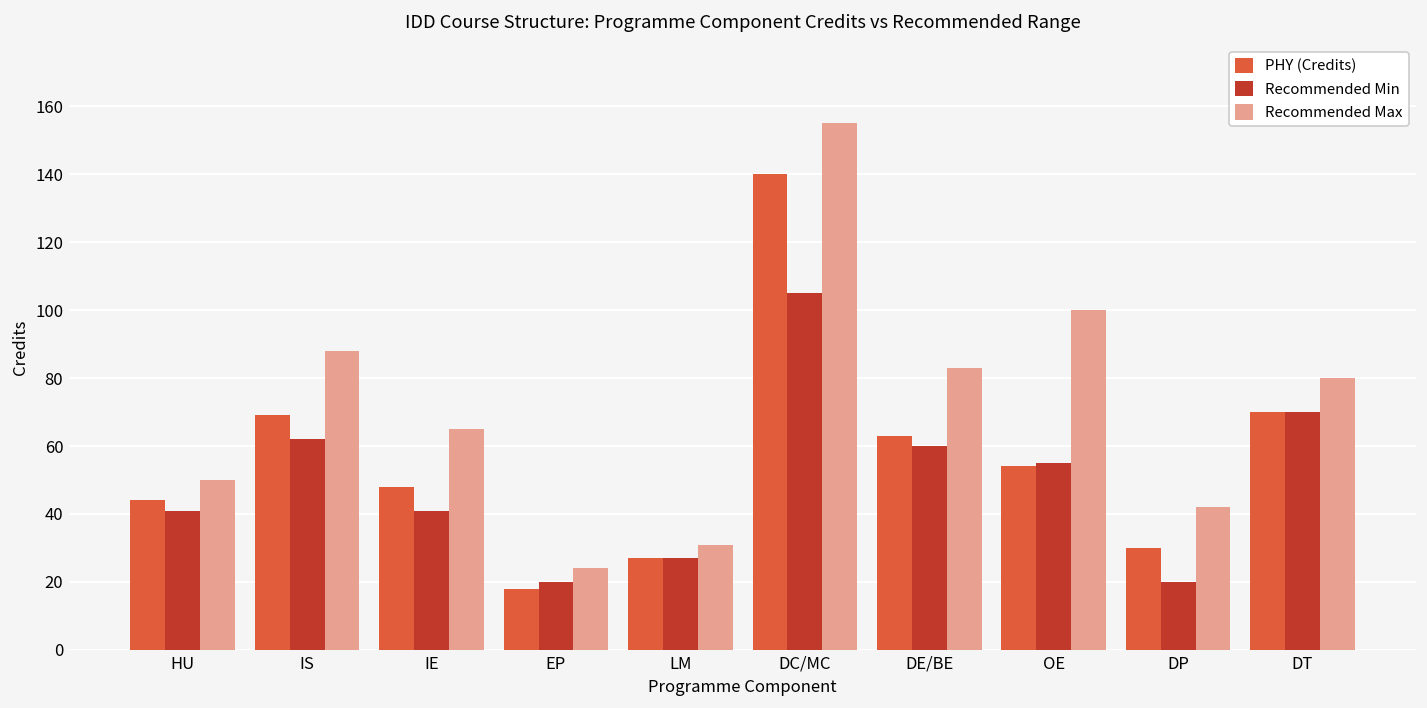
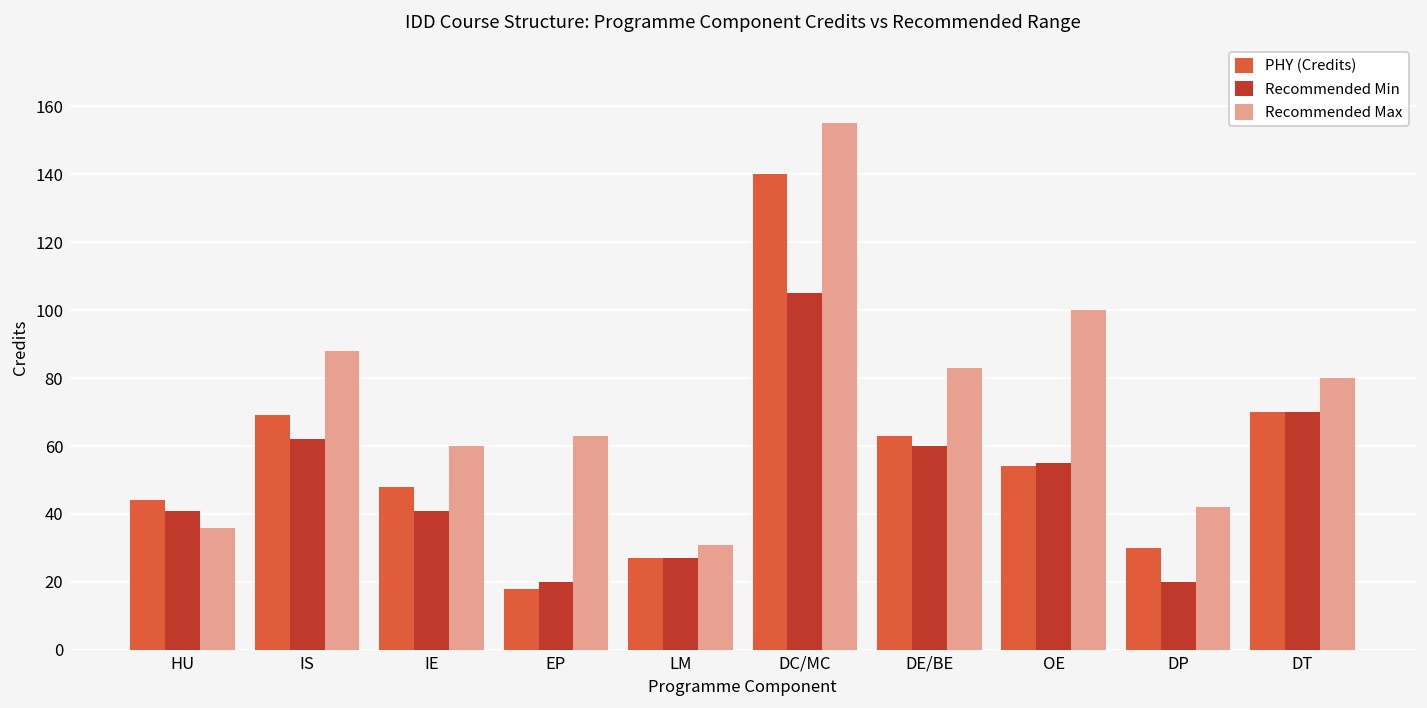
Recommended Max, HU: 50 -> 36
Recommended Max, IE: 65 -> 60
Recommended Max, EP: 24 -> 63
